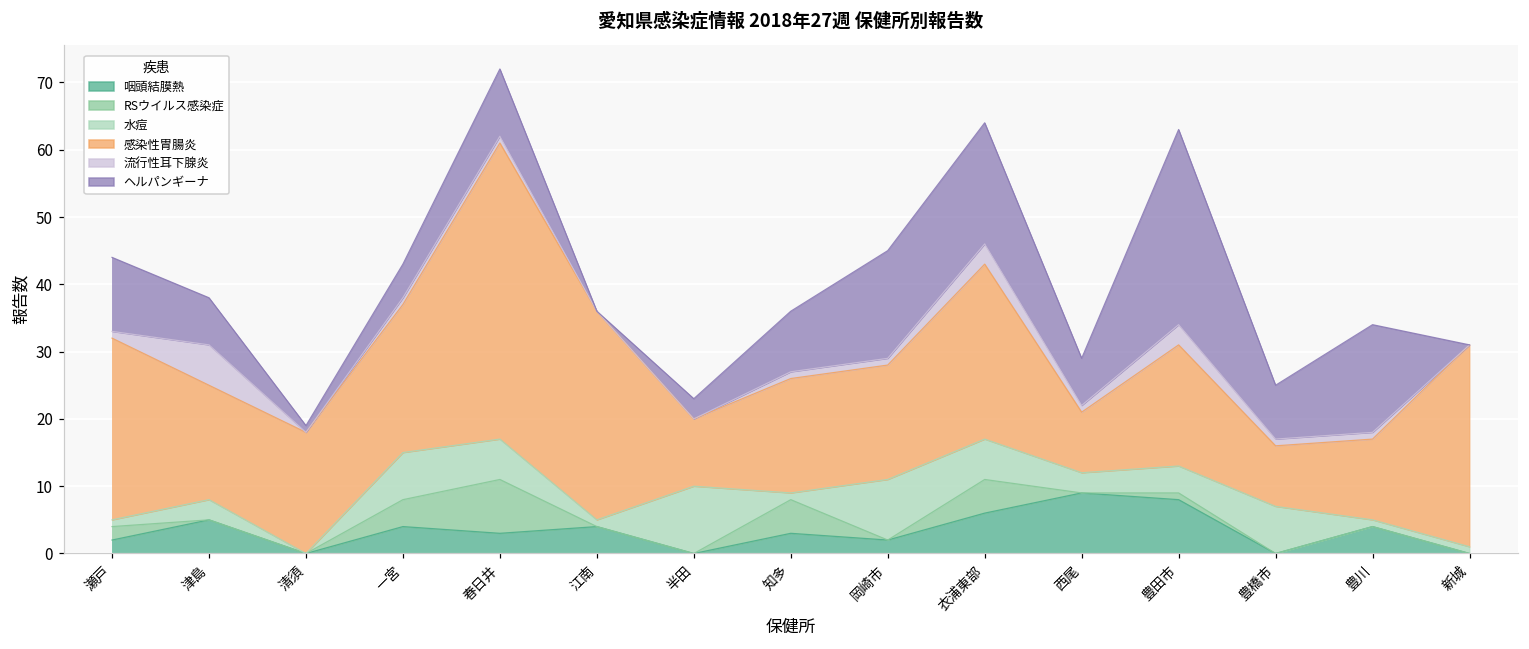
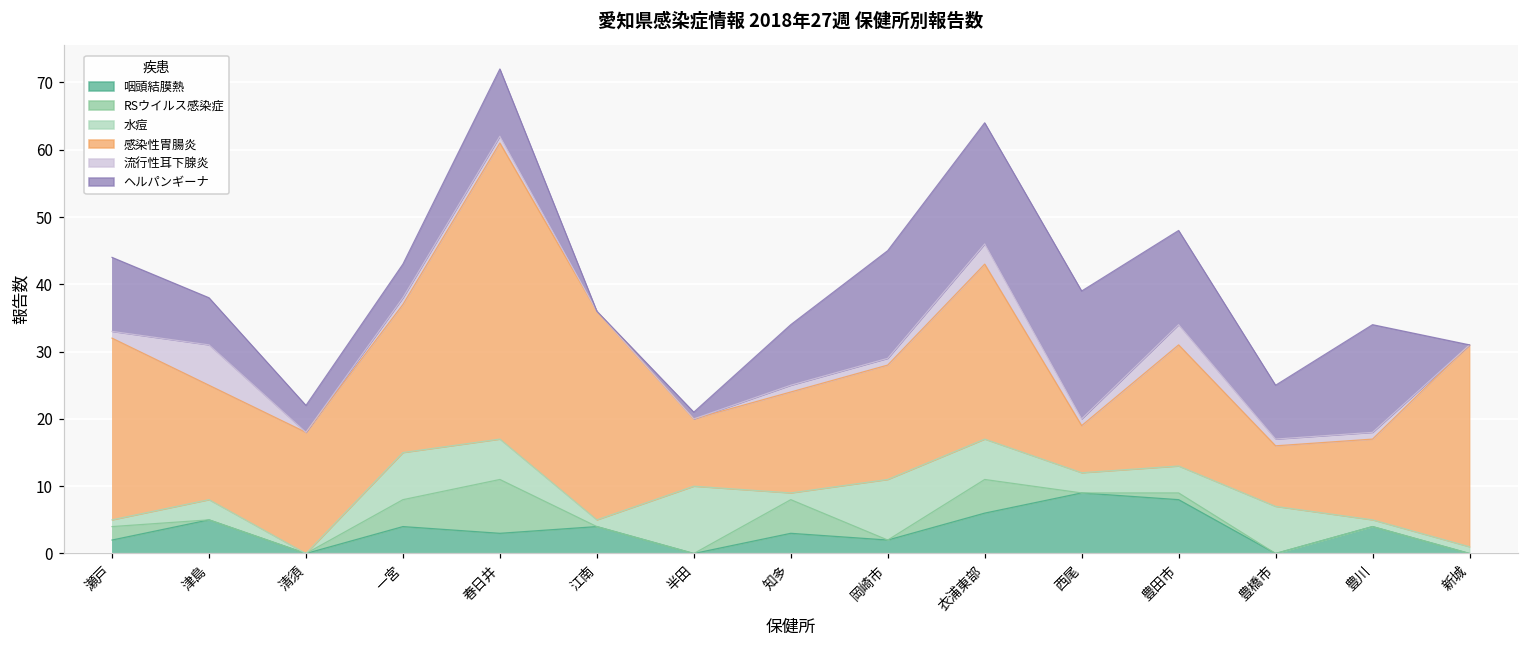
ヘルパンギーナ, 清須: 1 -> 4
ヘルパンギーナ, 半田: 3 -> 1
感染性胃腸炎, 知多: 17 -> 15
感染性胃腸炎, 西尾: 9 -> 7
ヘルパンギーナ, 西尾: 7 -> 19
ヘルパンギーナ, 豊田市: 29 -> 14
